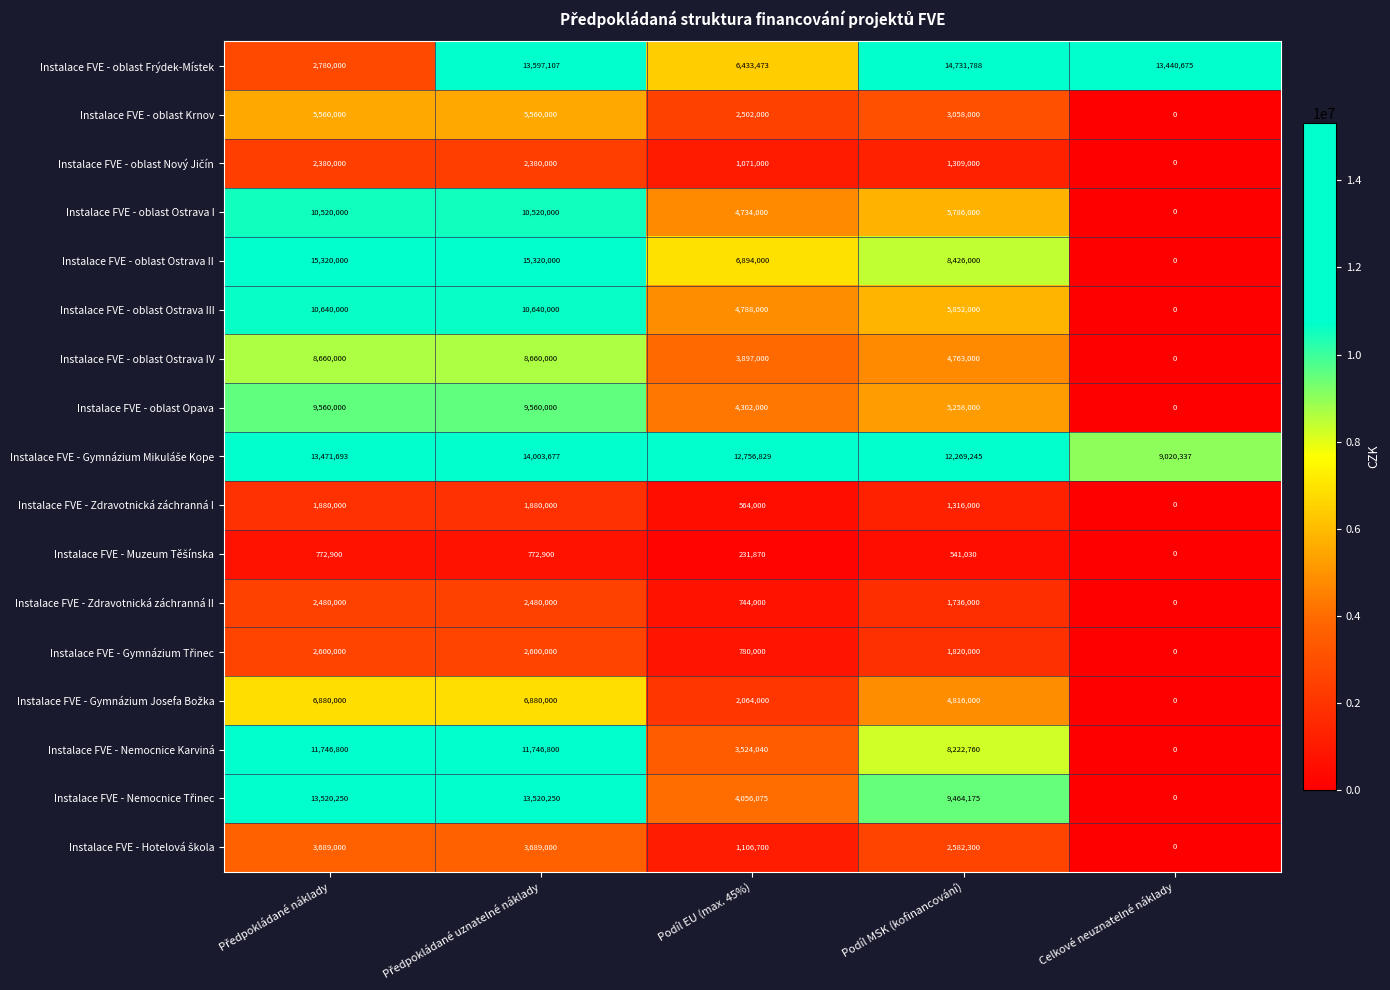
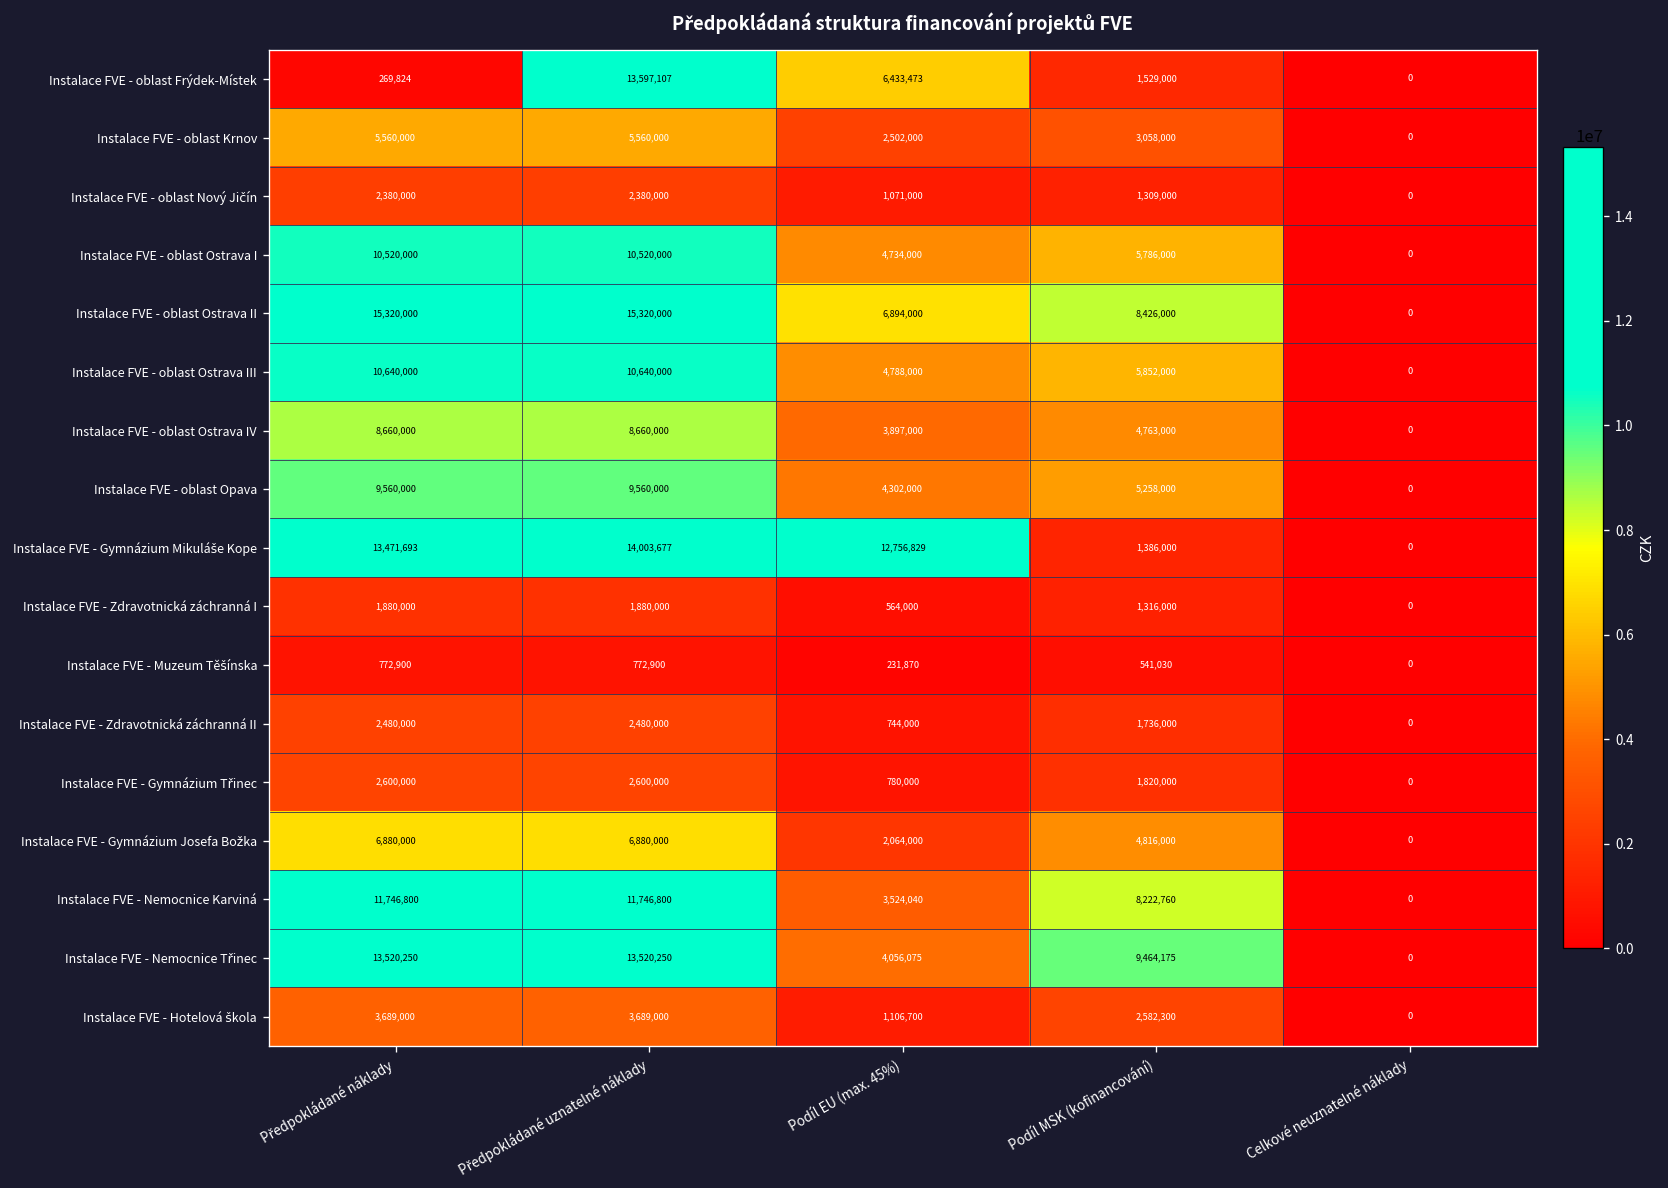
Instalace FVE - oblast Frýdek-Místek, Předpokládané náklady: 2,780,000 -> 269,824
Instalace FVE - oblast Frýdek-Místek, Podíl MSK (kofinancování): 14,731,788 -> 1,529,000
Instalace FVE - oblast Frýdek-Místek, Celkové neuznatelné náklady: 13,440,675 -> 0
Instalace FVE - Gymnázium Mikuláše Kope, Podíl MSK (kofinancování): 12,269,245 -> 1,386,000
Instalace FVE - Gymnázium Mikuláše Kope, Celkové neuznatelné náklady: 9,020,337 -> 0
